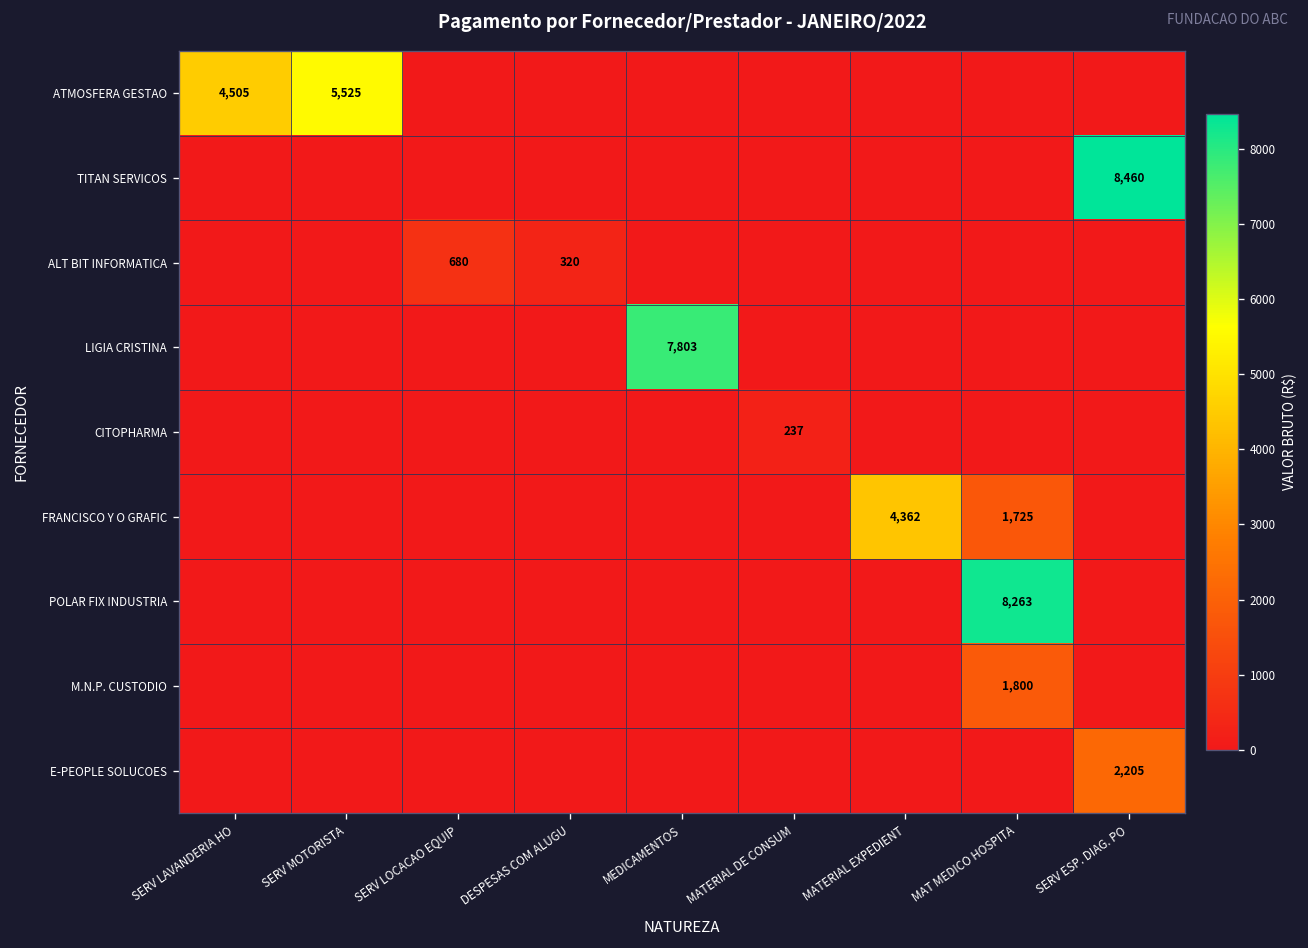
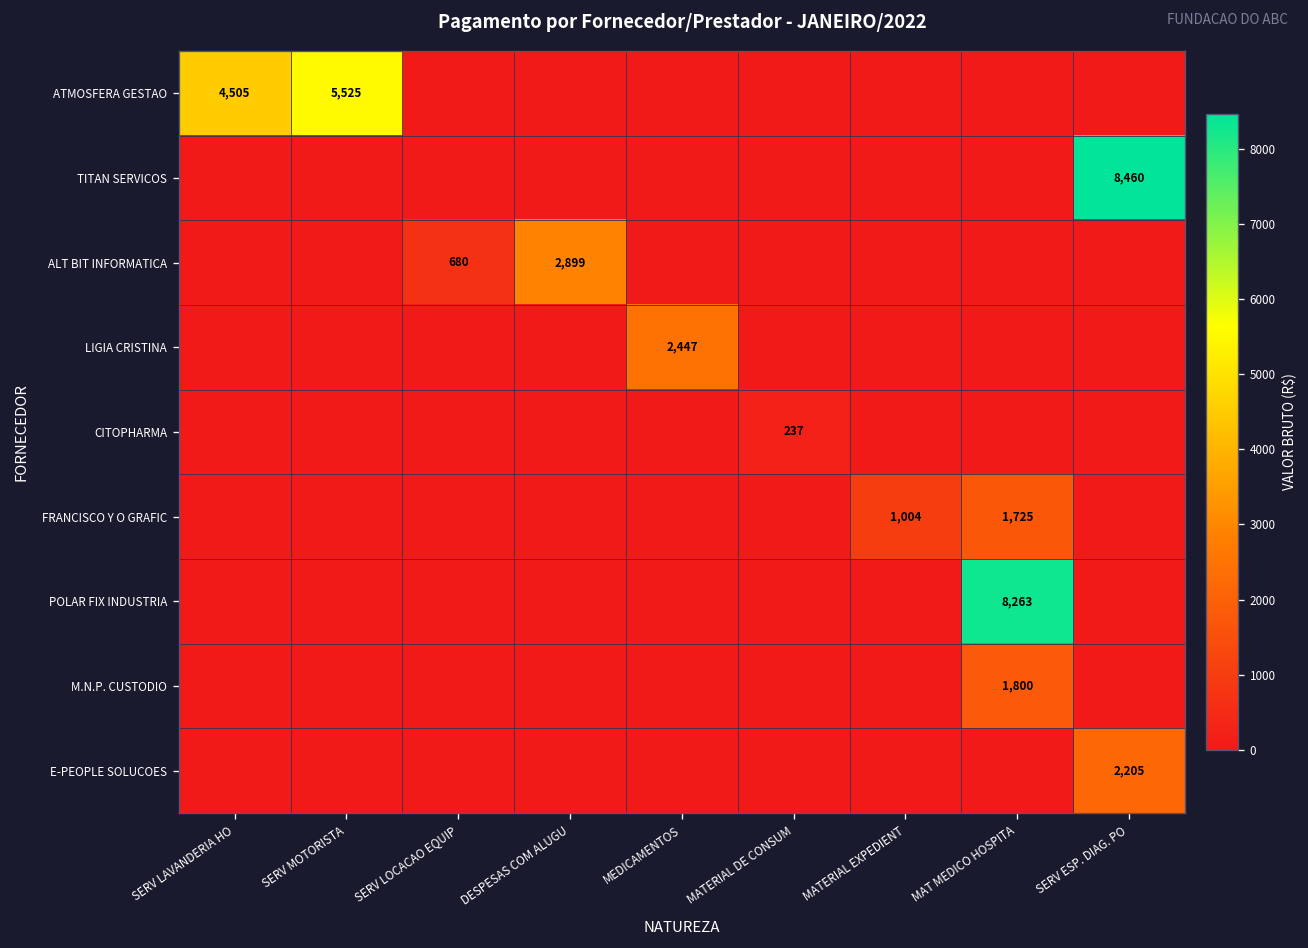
ALT BIT INFORMATICA, DESPESAS COM ALUGU: 320 -> 2,899
LIGIA CRISTINA, MEDICAMENTOS: 7,803 -> 2,447
FRANCISCO Y O GRAFIC, MATERIAL EXPEDIENT: 4,362 -> 1,004
